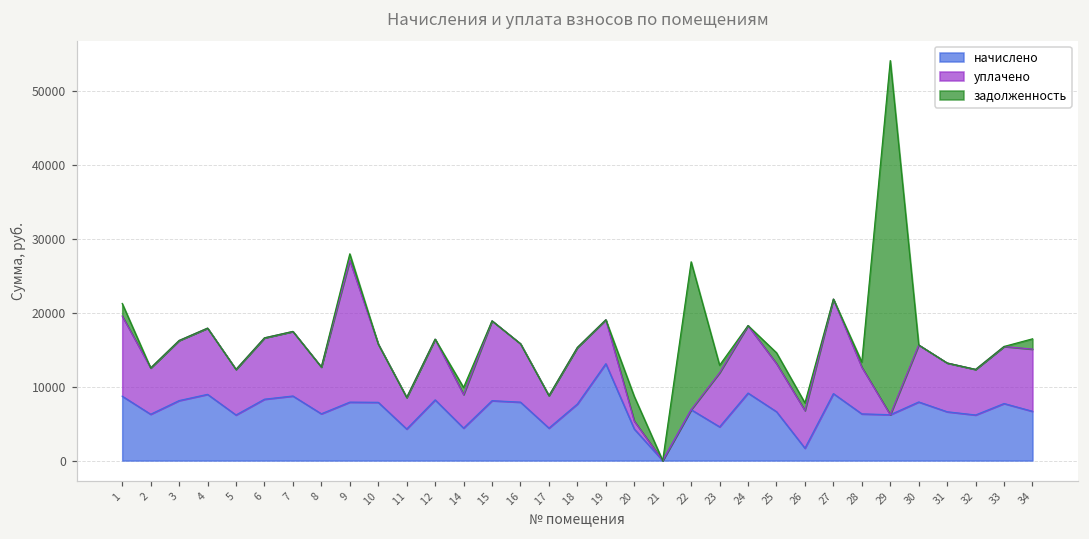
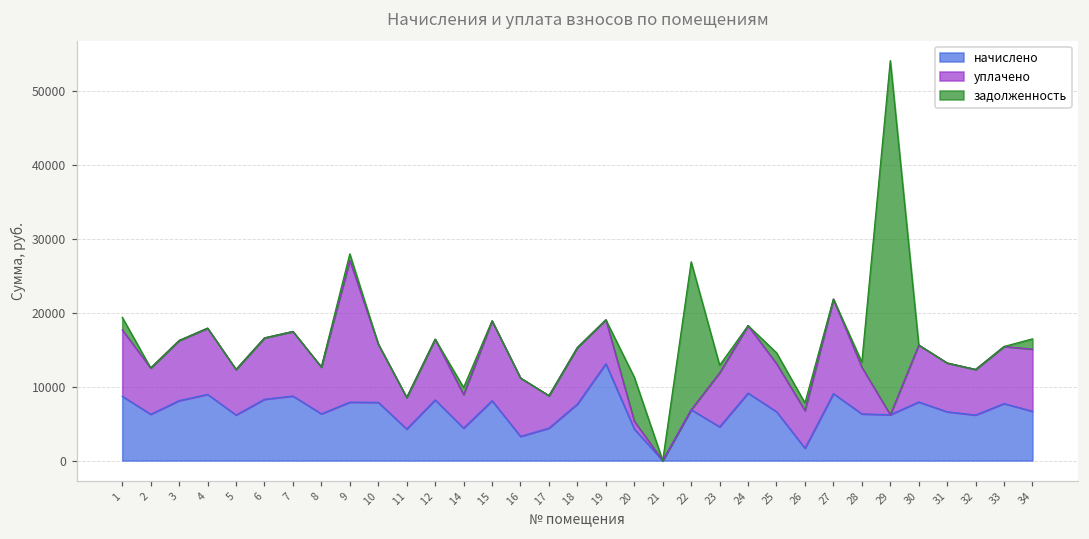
уплачено, 1: 11000 -> 9000
начислено, 16: 8000 -> 3000
задолженность, 20: 3000 -> 6000
